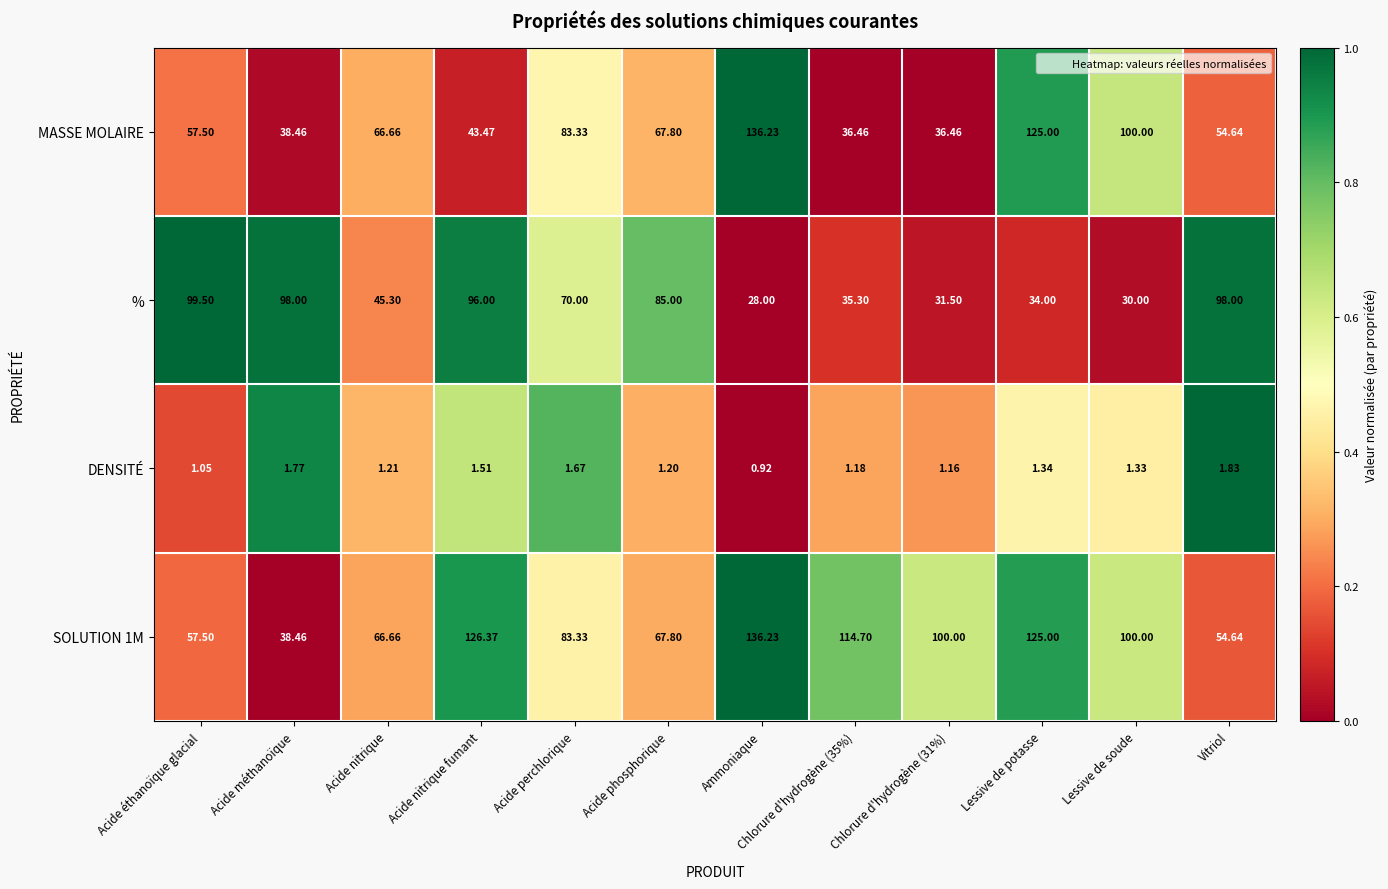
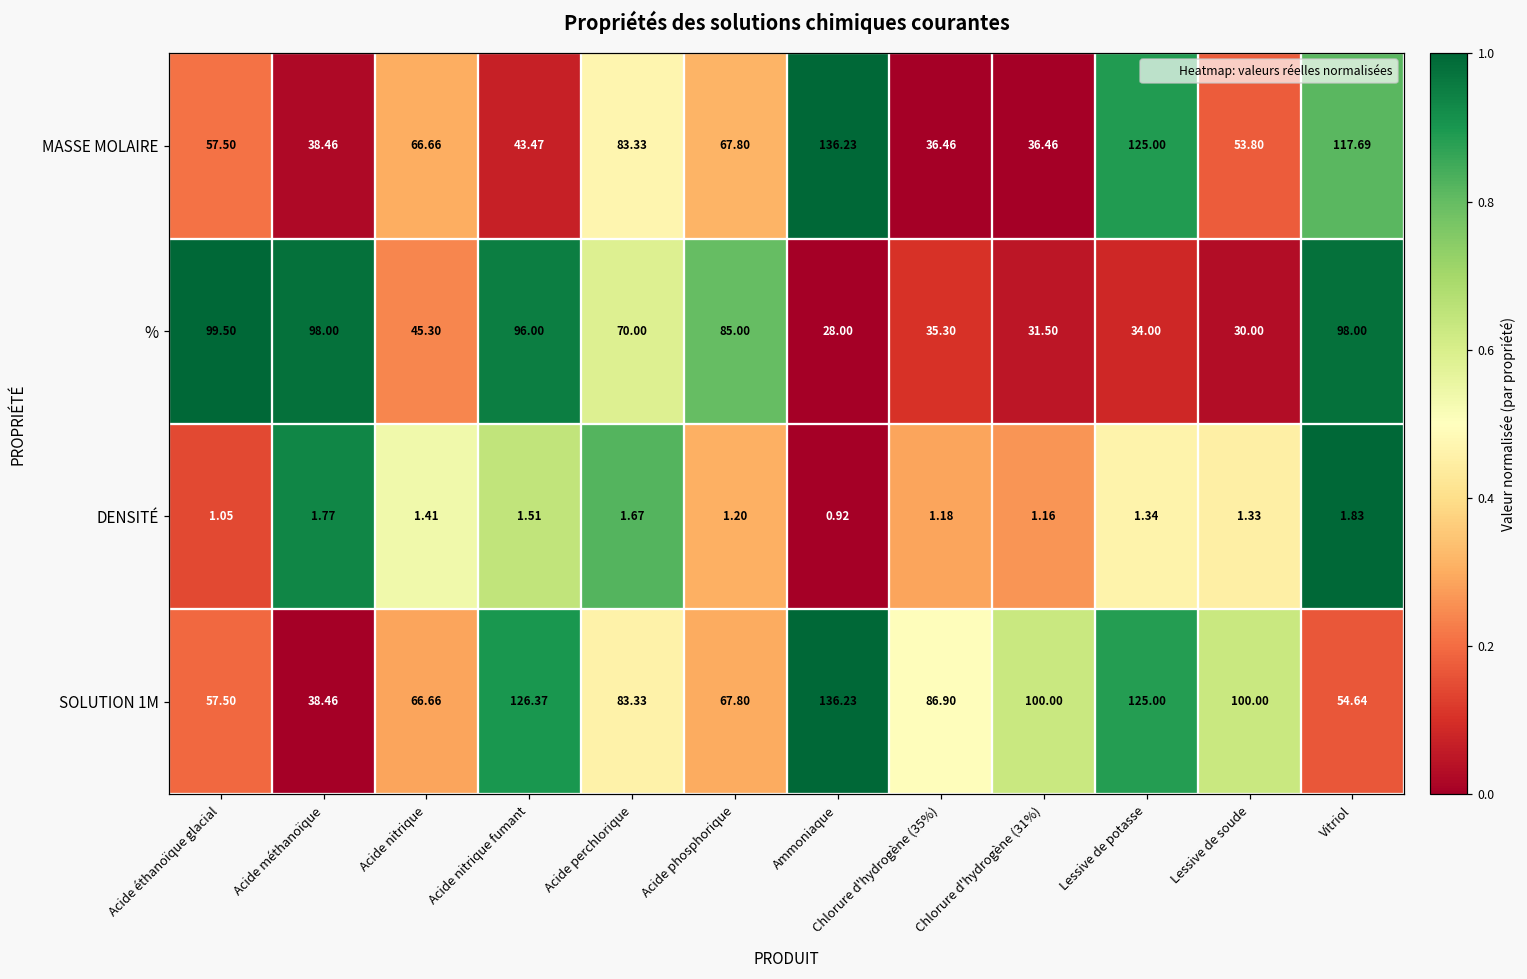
MASSE MOLAIRE, Lessive de soude: 100.00 -> 53.80
MASSE MOLAIRE, Vitriol: 54.64 -> 117.69
DENSITÉ, Acide nitrique: 1.21 -> 1.41
SOLUTION 1M, Chlorure d'hydrogène (35%): 114.70 -> 86.90
